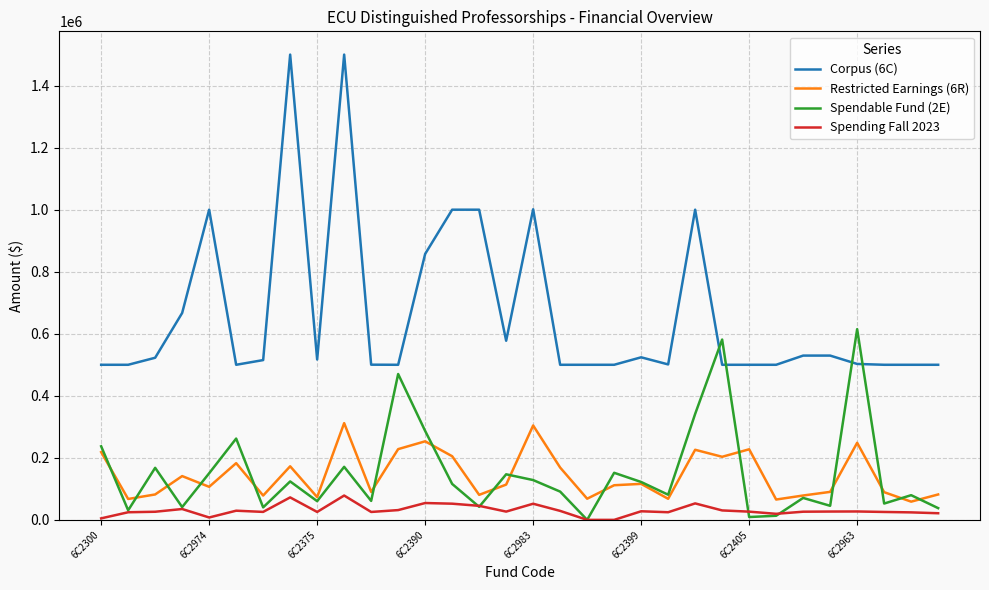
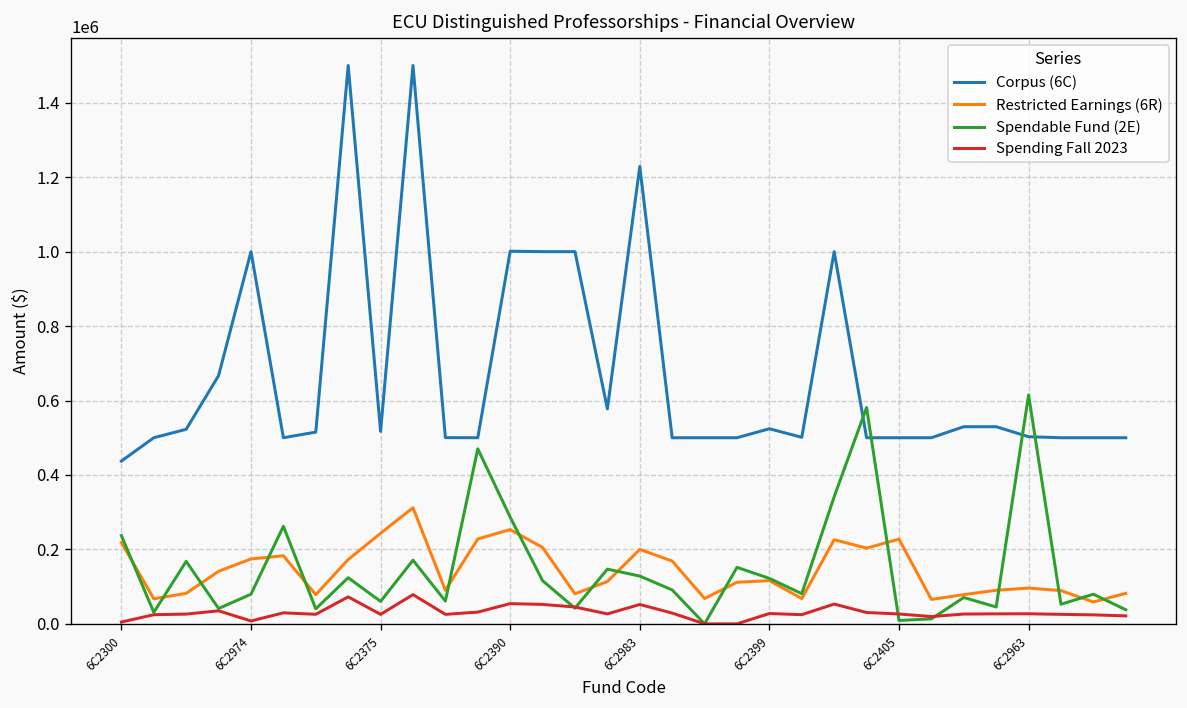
Corpus (6C), 6C2300: 500000 -> 440000
Restricted Earnings (6R), 6C2974: 110000 -> 170000
Spendable Fund (2E), 6C2974: 150000 -> 80000
Restricted Earnings (6R), 6C2375: 70000 -> 240000
Corpus (6C), 6C2390: 860000 -> 1000000
Corpus (6C), 6C2983: 1000000 -> 1230000
Restricted Earnings (6R), 6C2983: 300000 -> 200000
Restricted Earnings (6R), 6C2963: 250000 -> 100000
